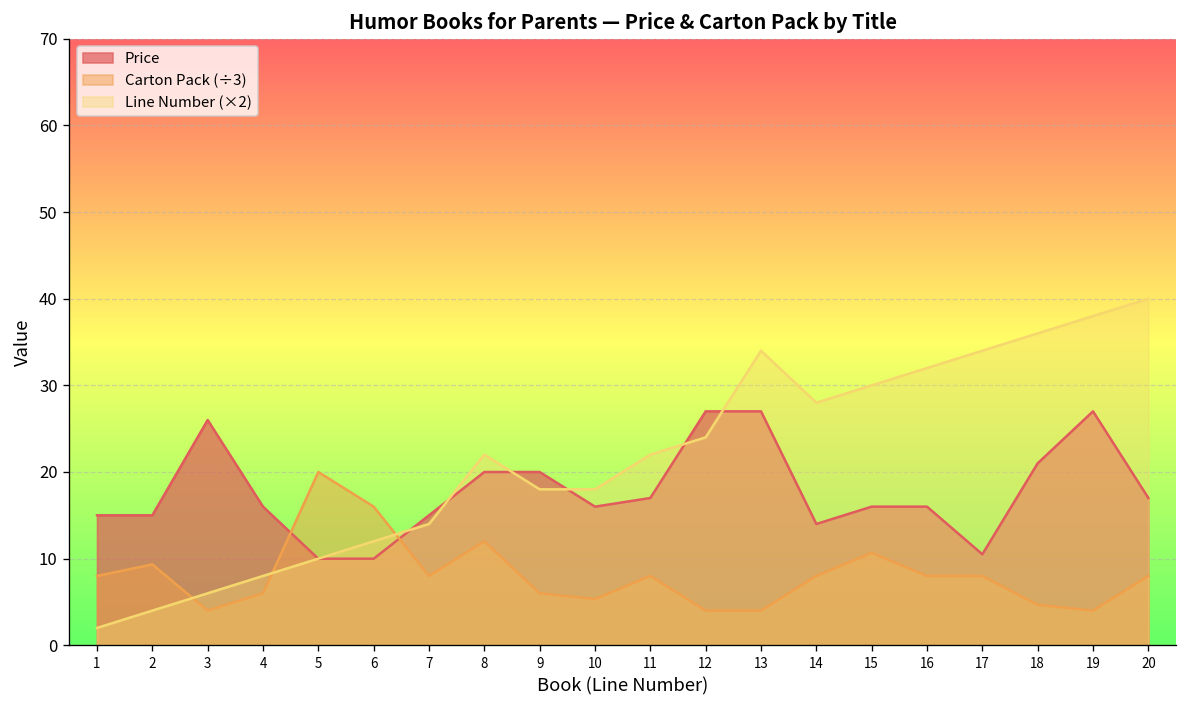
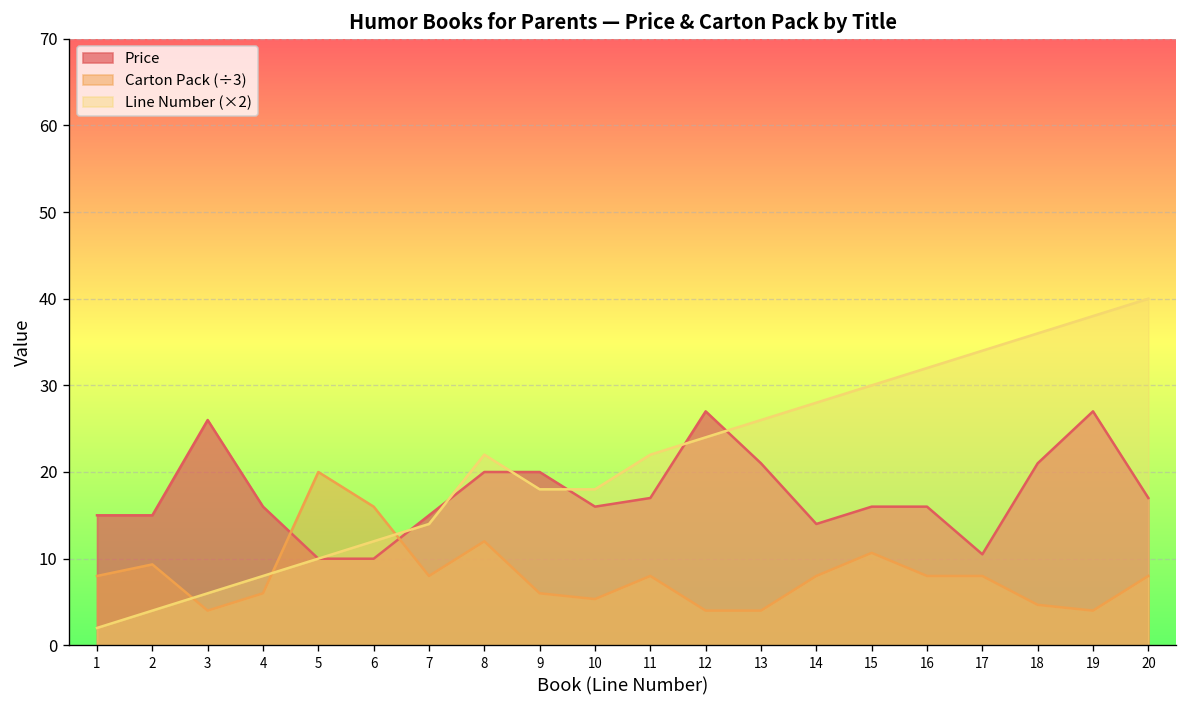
Price, 13: 27 -> 21
Line Number (×2), 13: 34 -> 26
